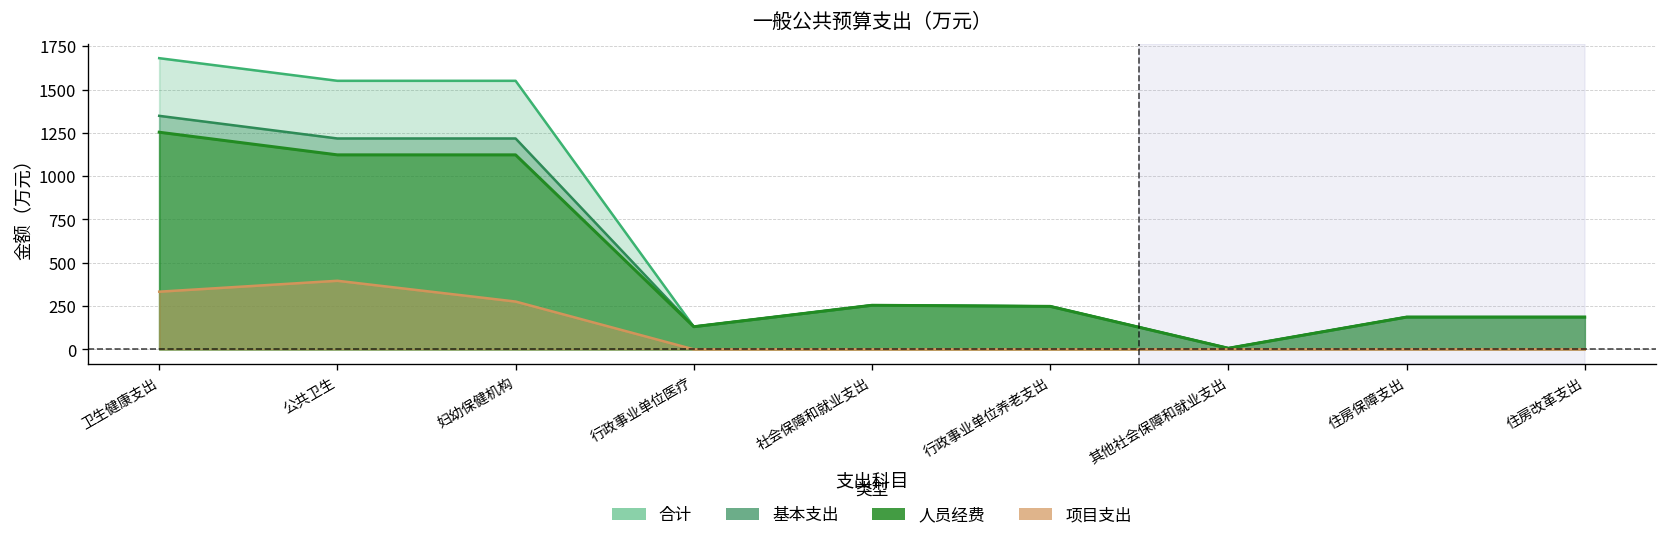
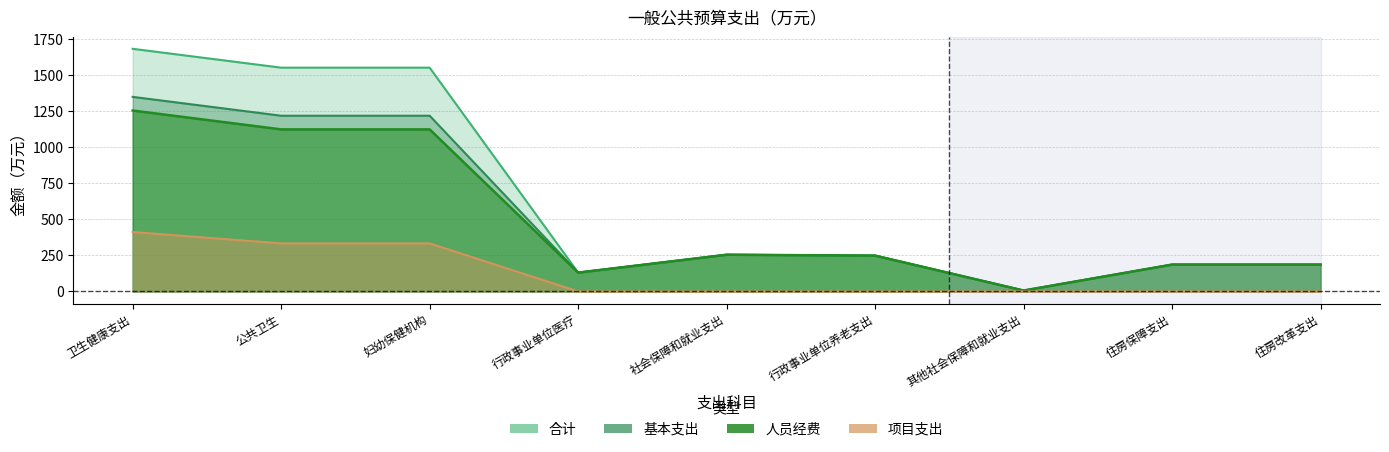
项目支出, 卫生健康支出: 330 -> 410
项目支出, 公共卫生: 400 -> 330
项目支出, 妇幼保健机构: 280 -> 330
